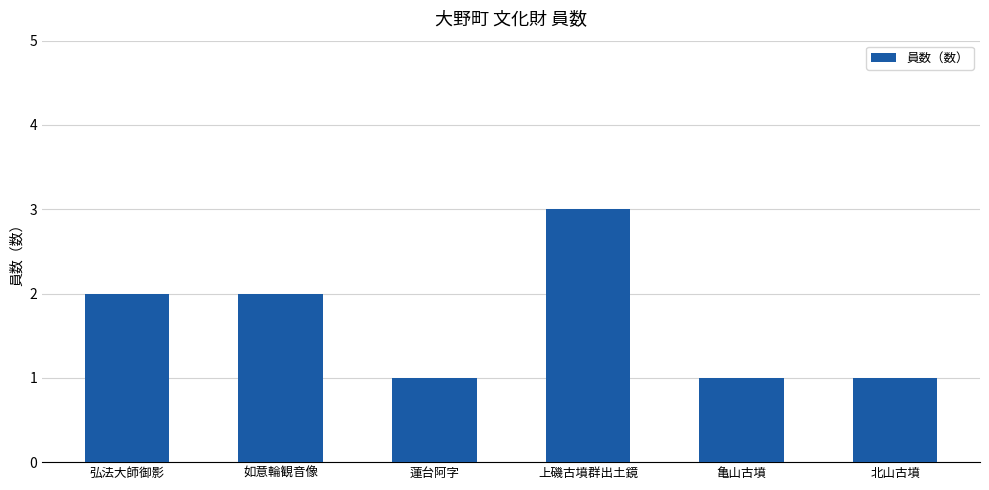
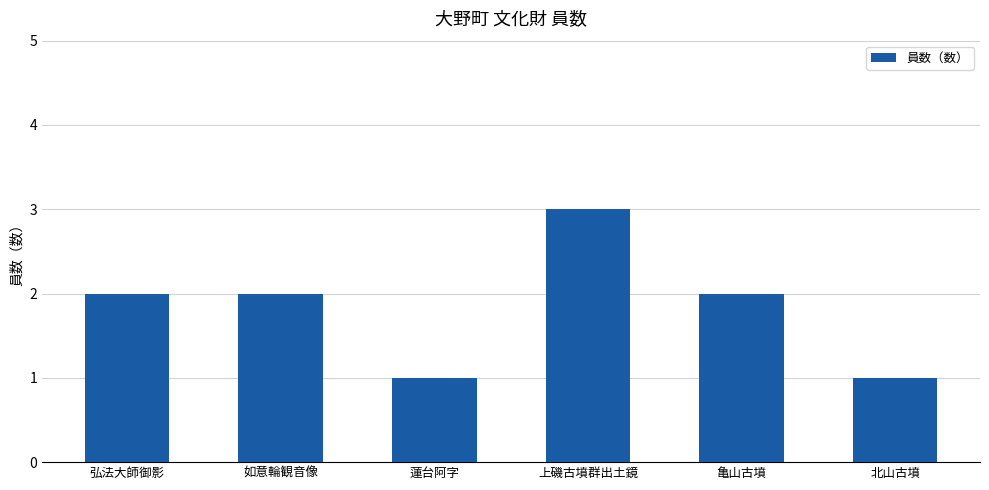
亀山古墳: 1 -> 2
